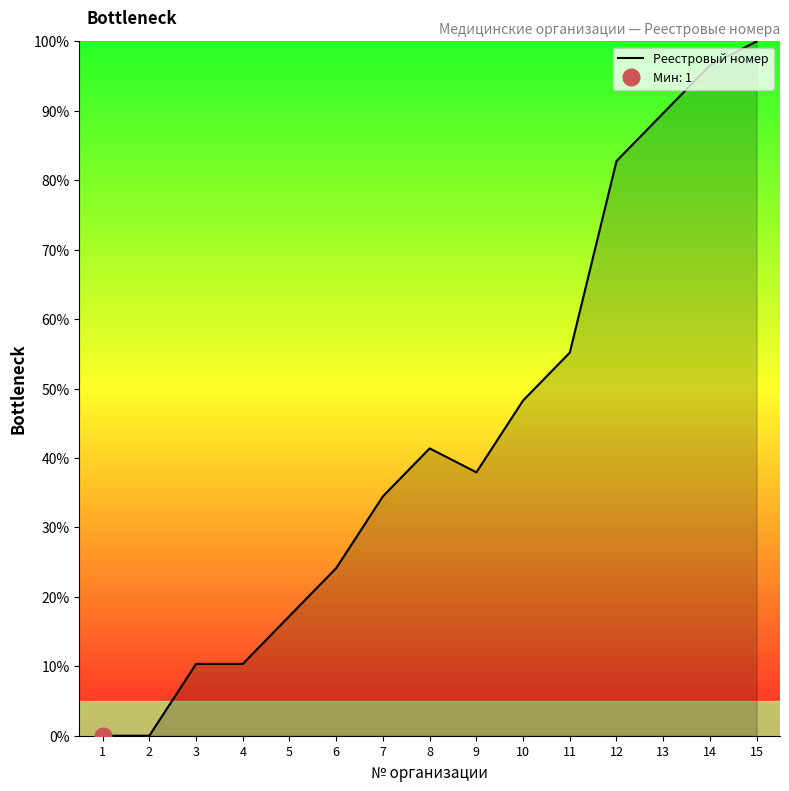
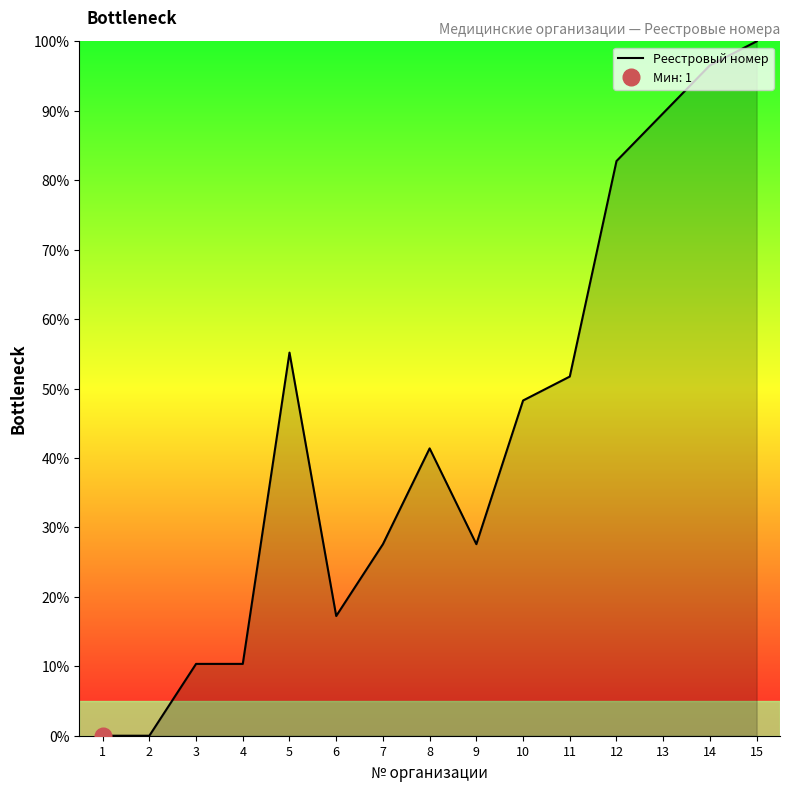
Реестровый номер, 5: 17% -> 55%
Реестровый номер, 6: 24% -> 17%
Реестровый номер, 7: 34% -> 28%
Реестровый номер, 9: 38% -> 28%
Реестровый номер, 11: 55% -> 52%
